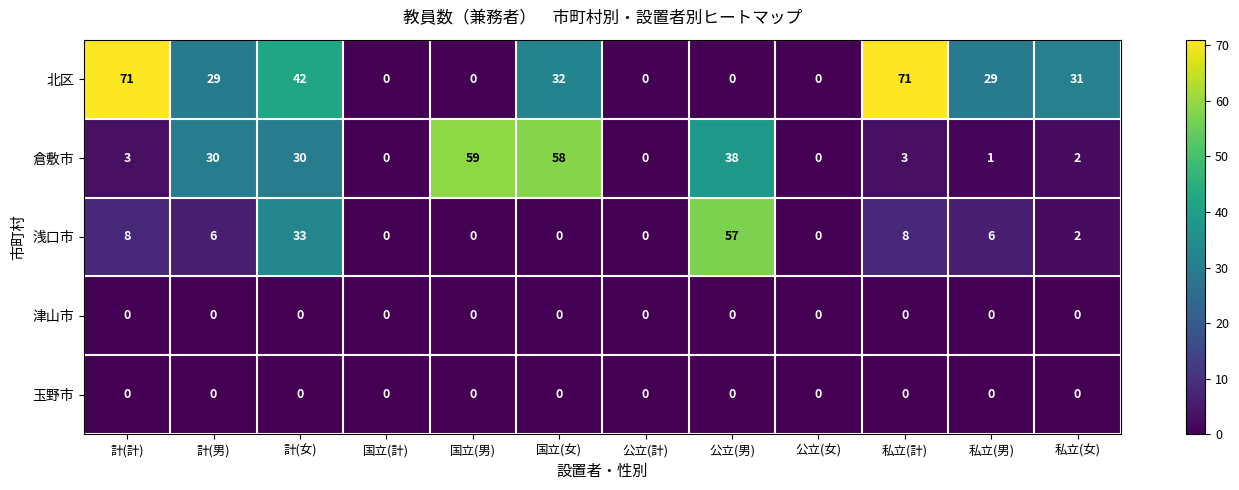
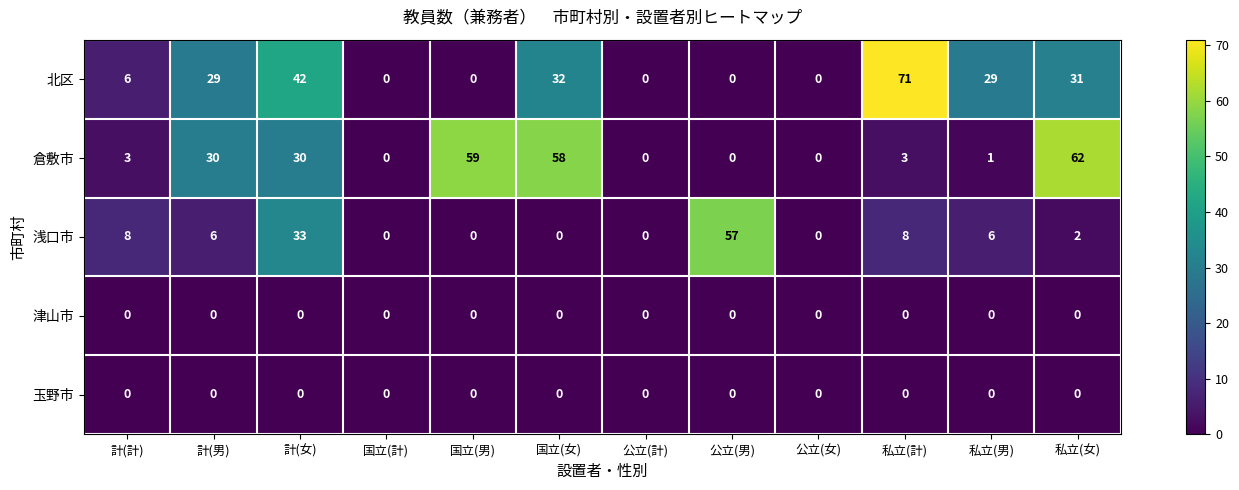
北区, 計(計): 71 -> 6
倉敷市, 公立(男): 38 -> 0
倉敷市, 私立(女): 2 -> 62
